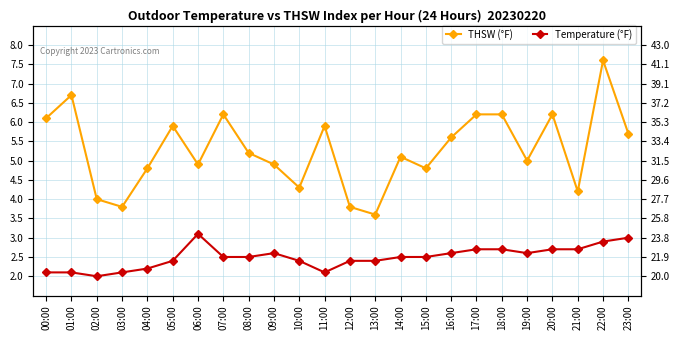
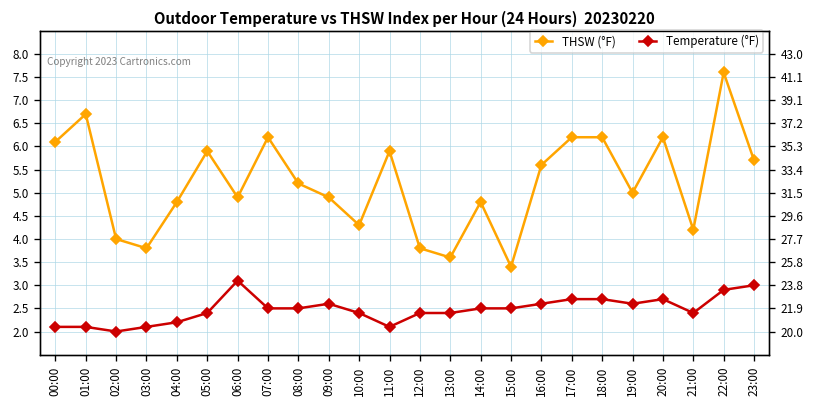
THSW (°F), 14:00: 5.1 -> 4.8
THSW (°F), 15:00: 4.8 -> 3.4
Temperature (°F), 21:00: 2.7 -> 2.4
